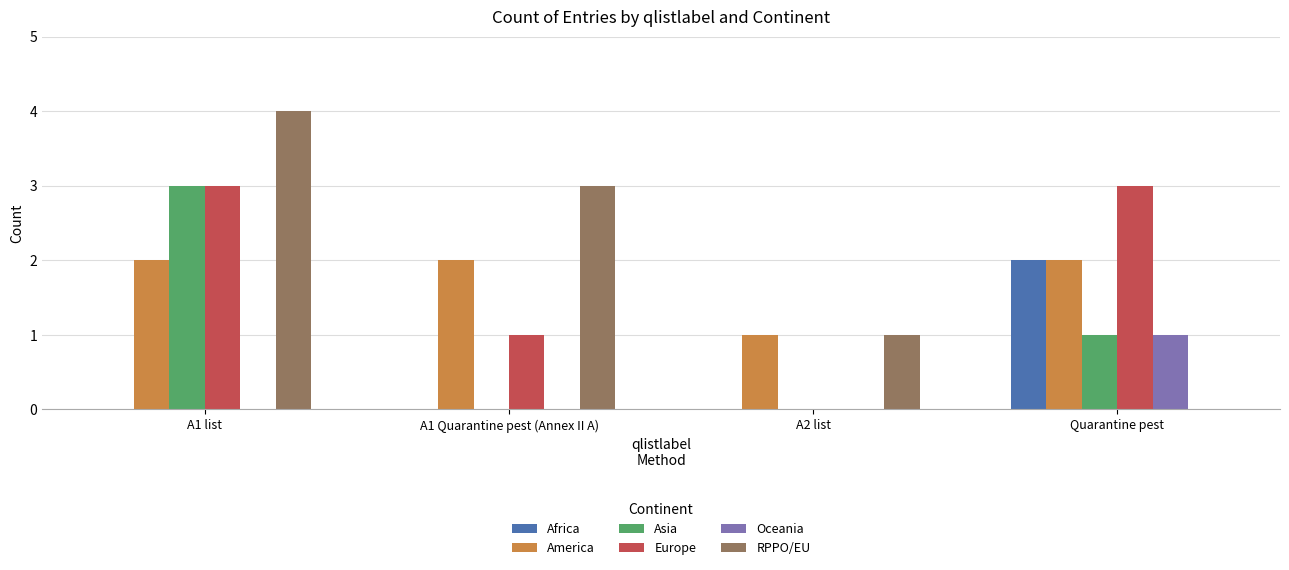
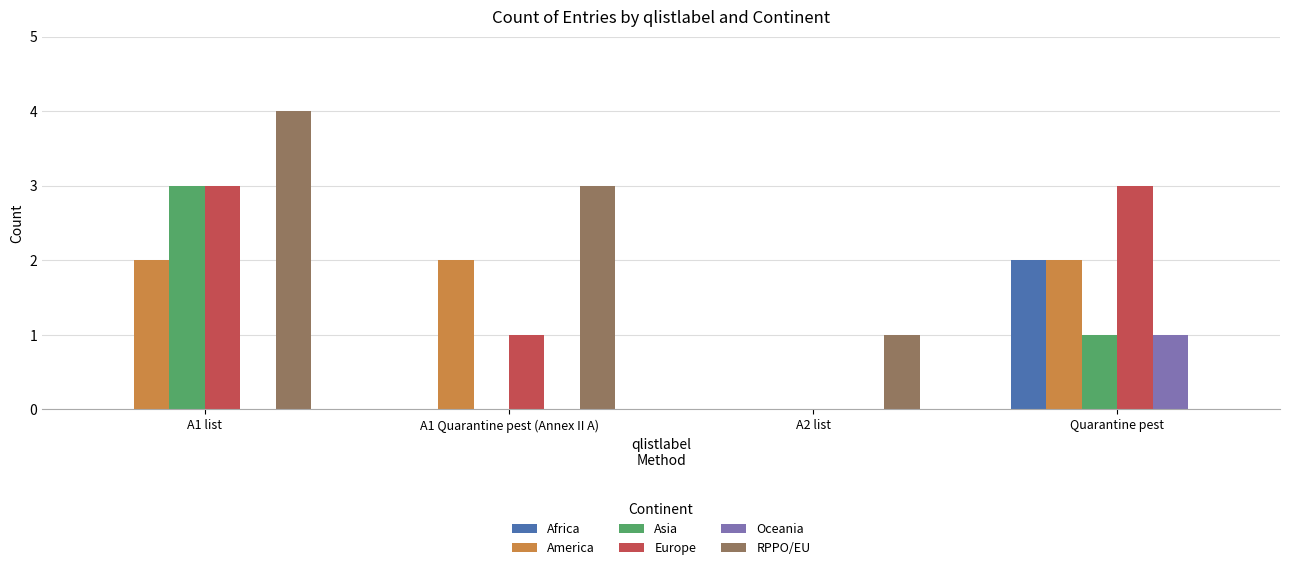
America, A2 list: 1 -> 0
